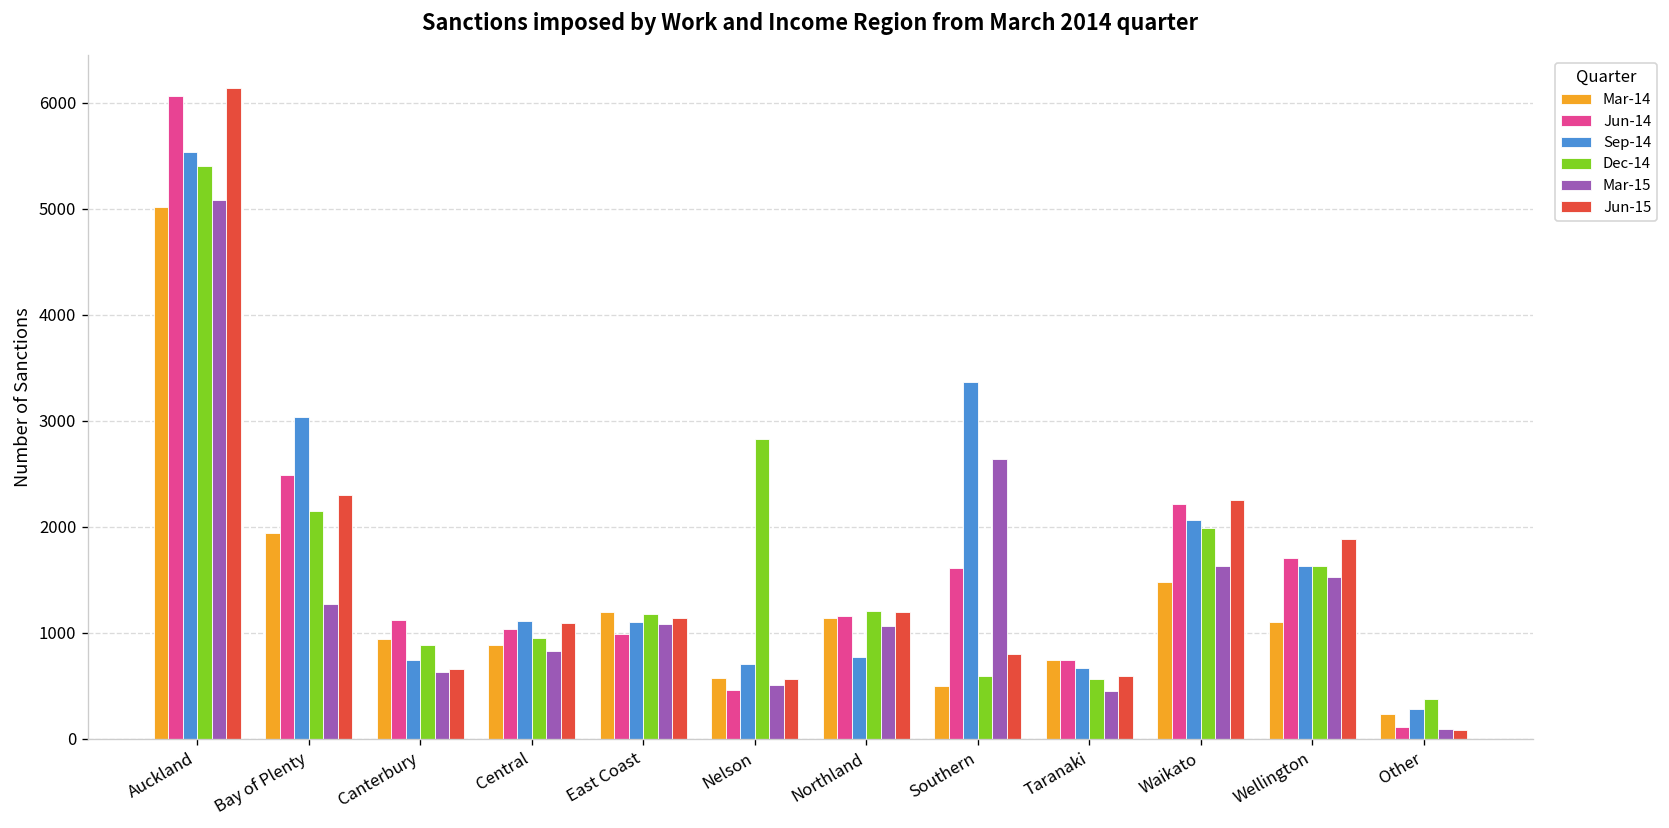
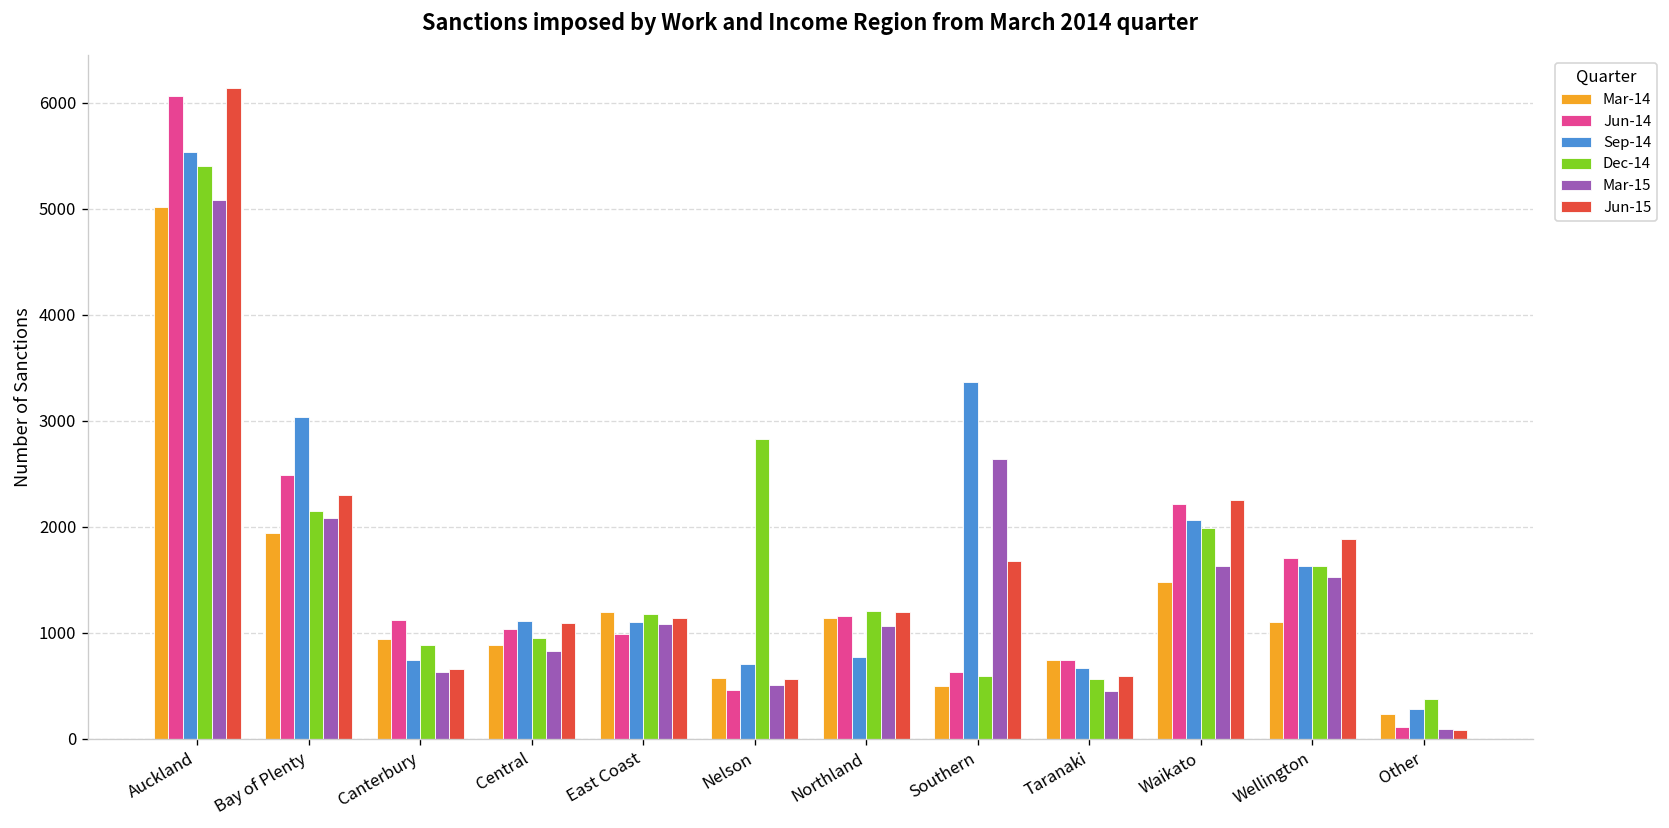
Mar-15, Bay of Plenty: 1300 -> 2100
Jun-14, Southern: 1600 -> 600
Jun-15, Southern: 800 -> 1700
